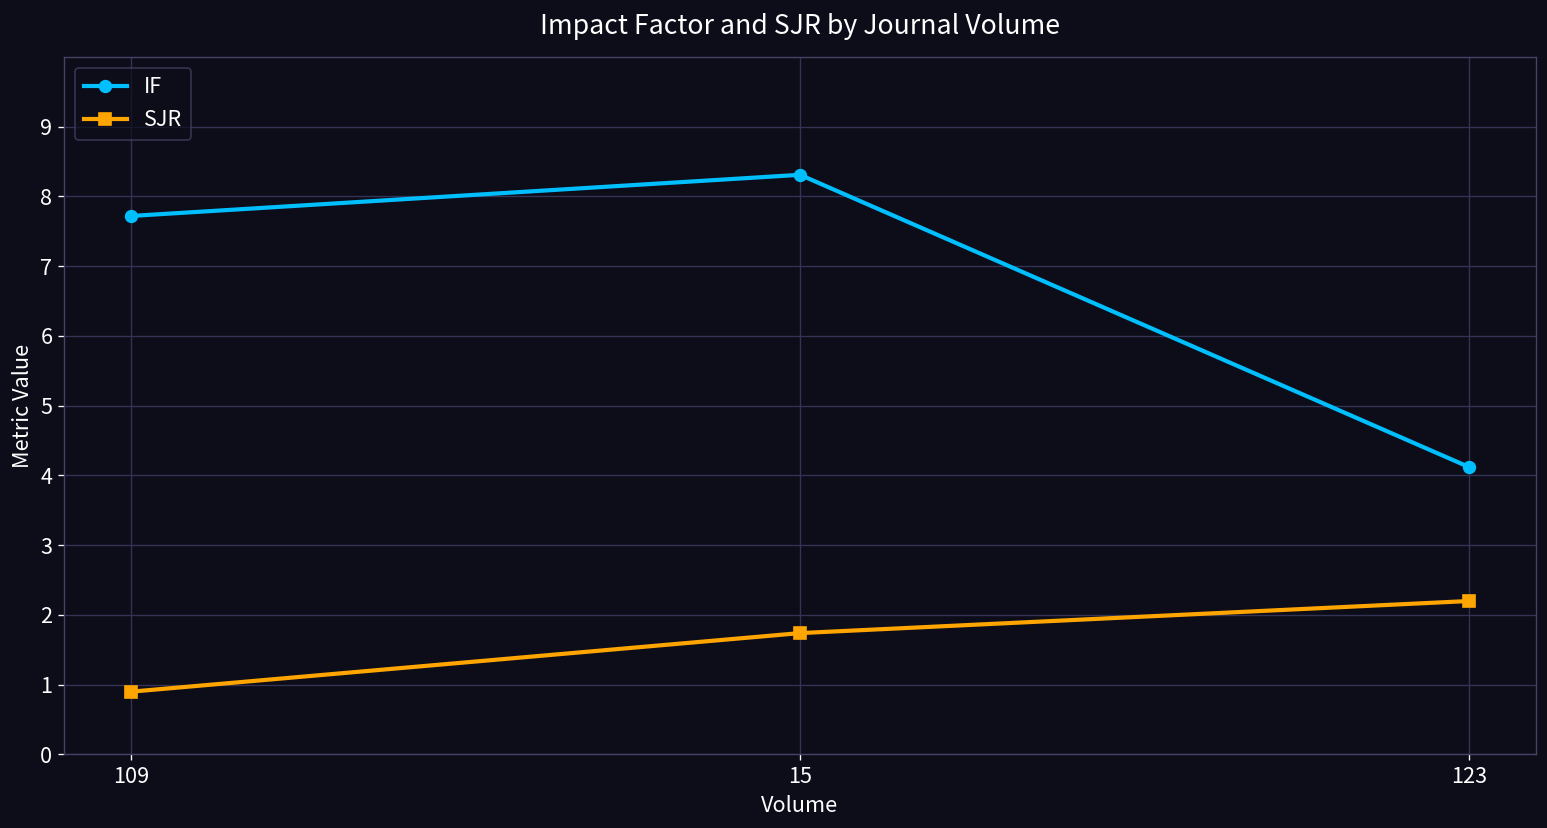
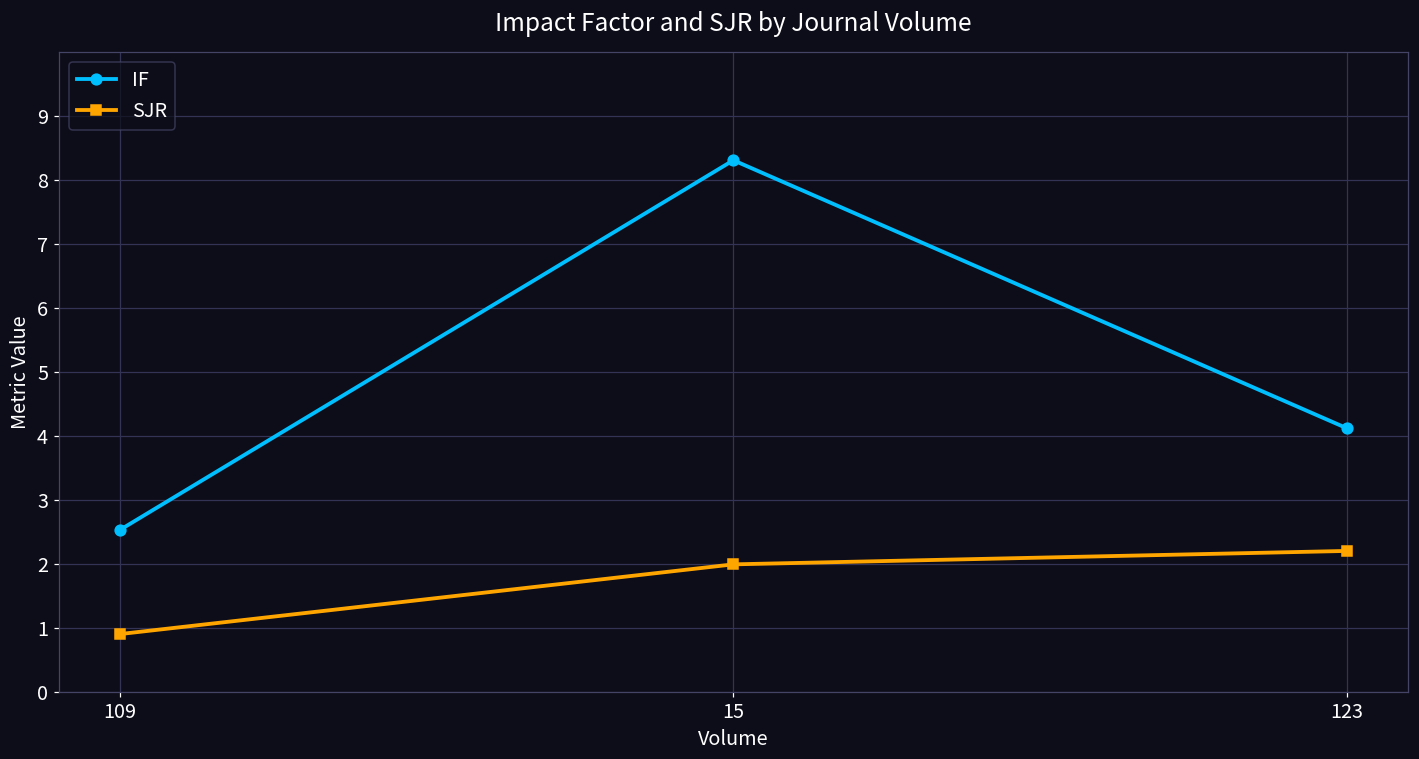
IF, 109: 7.7 -> 2.5
SJR, 15: 1.7 -> 2.0
